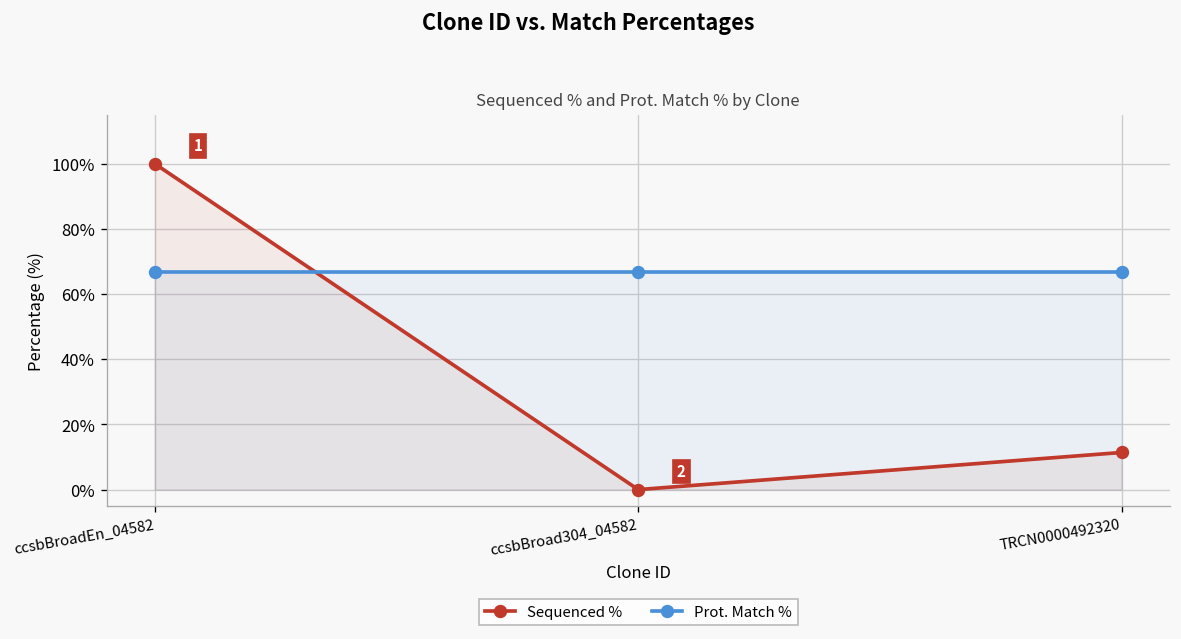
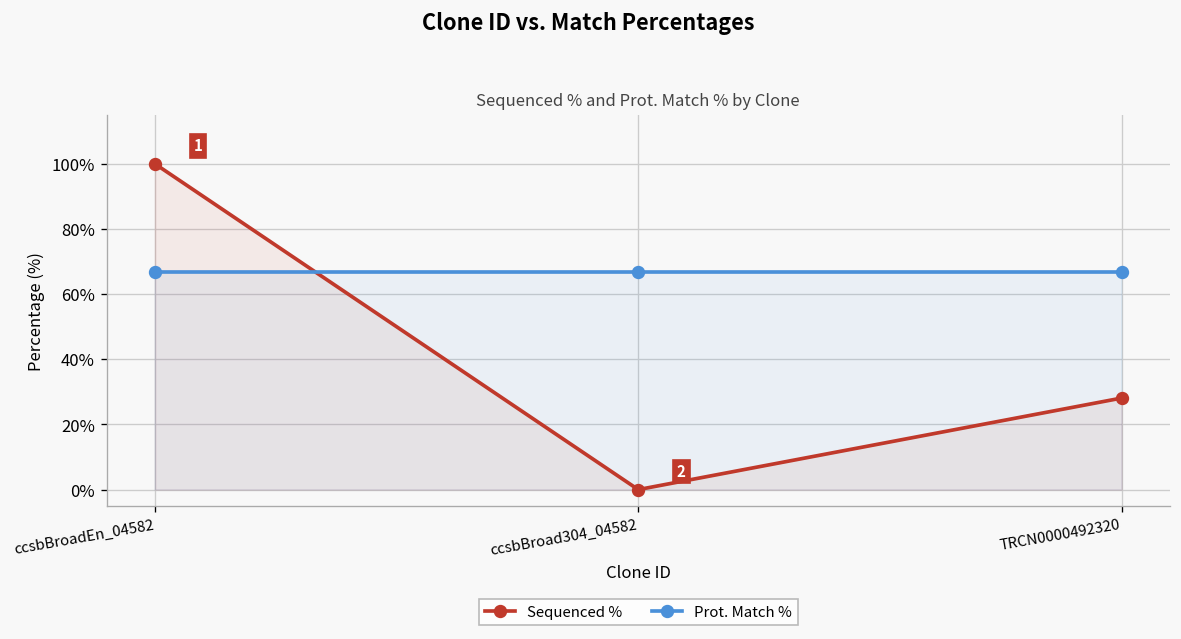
Sequenced %, TRCN0000492320: 11% -> 28%
